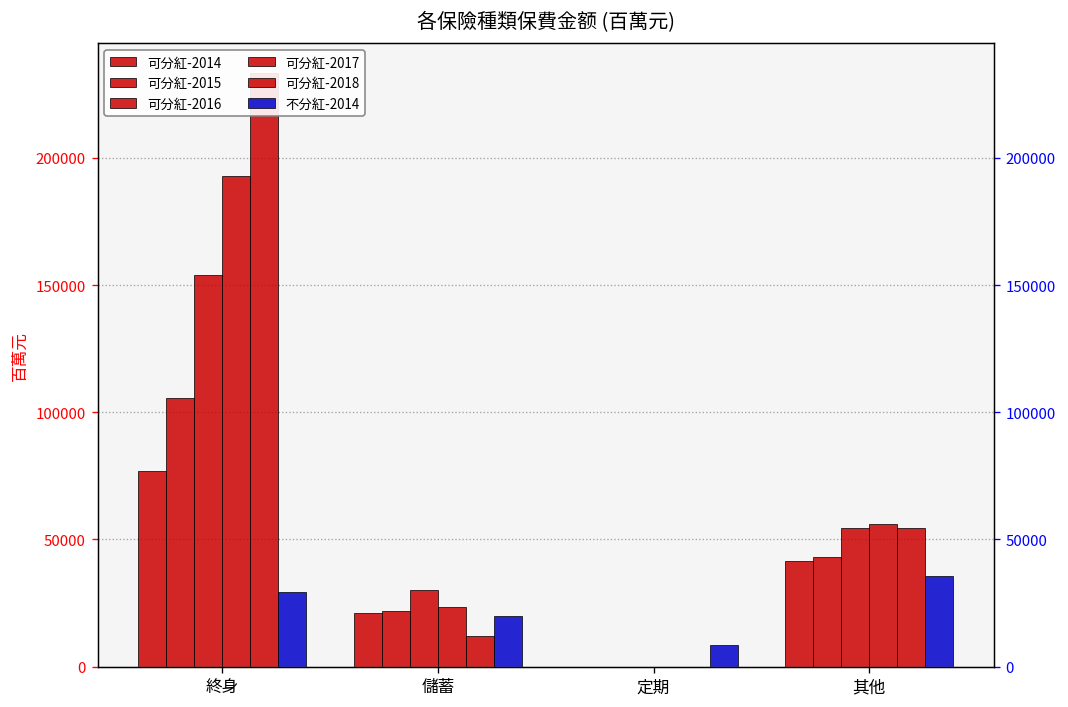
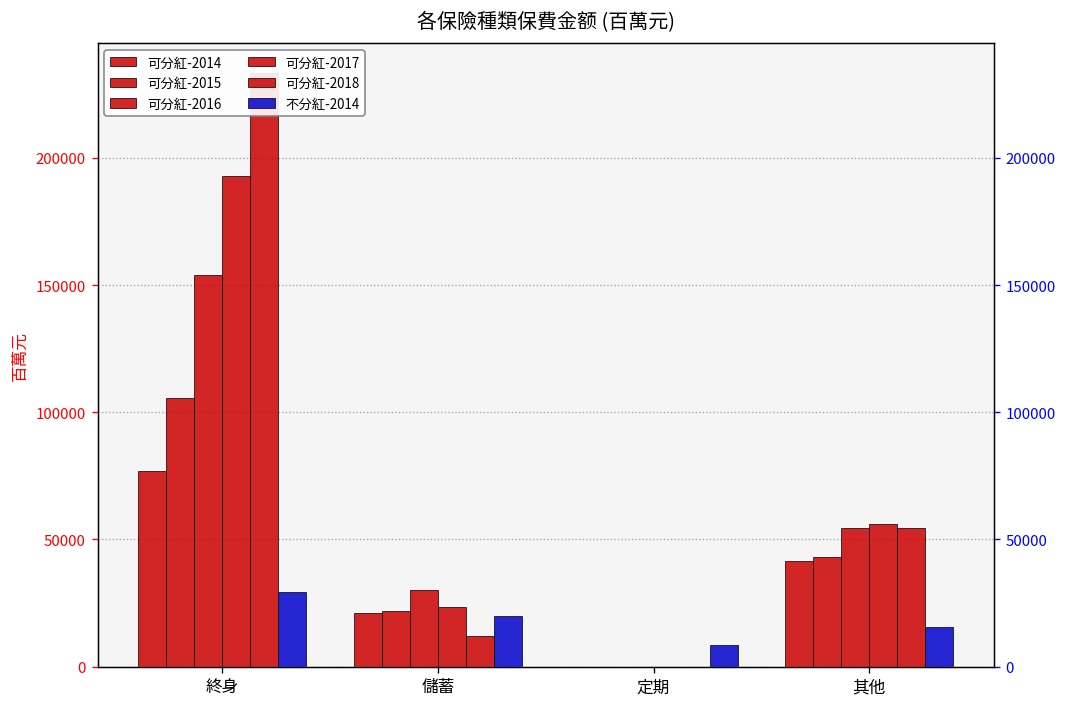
不分紅-2014, 其他: 35000 -> 16000
